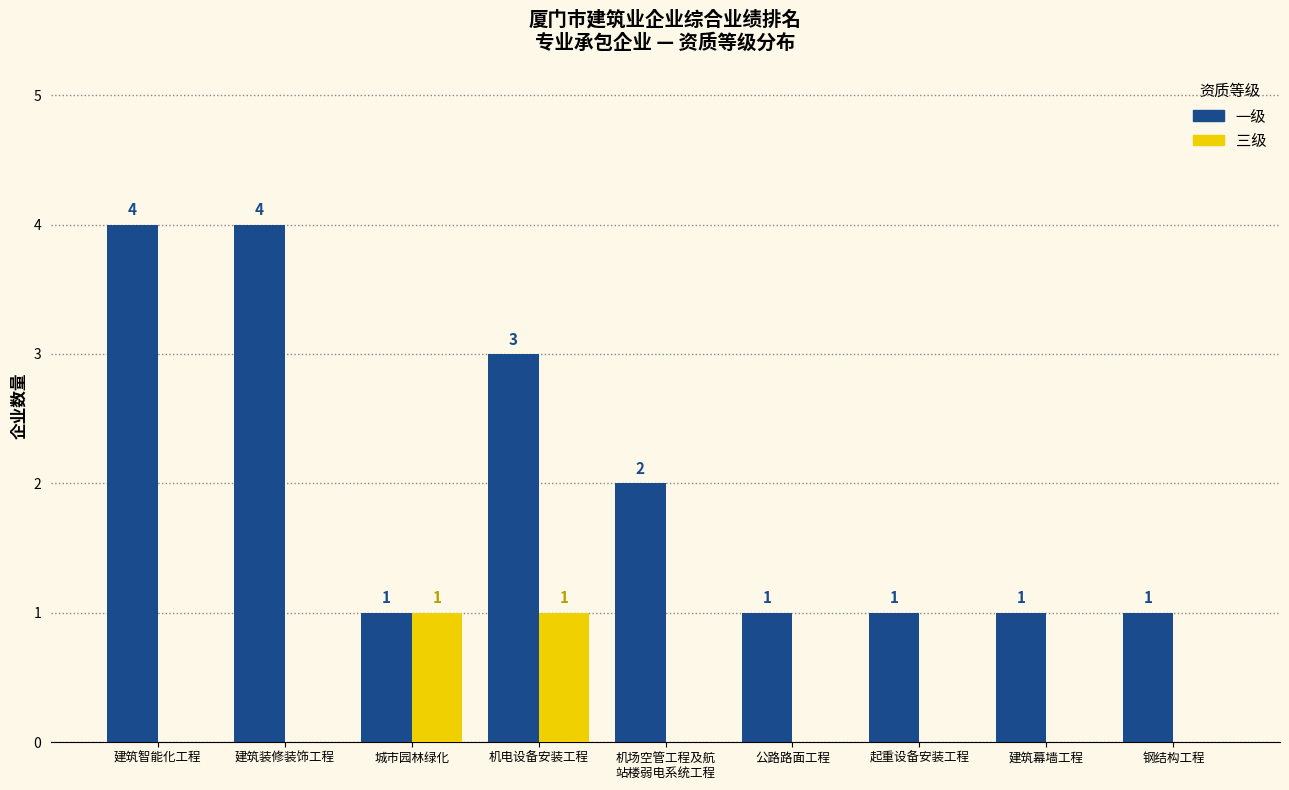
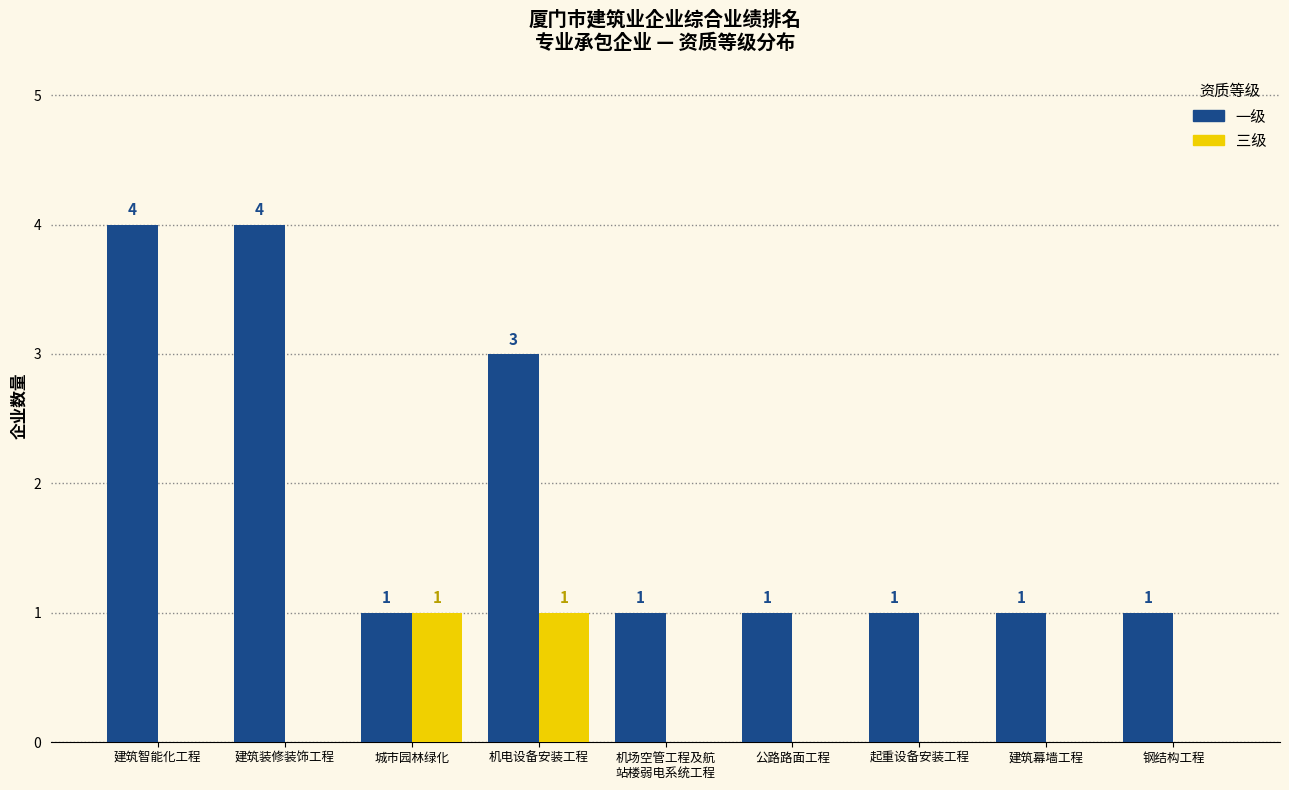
一级, 机场空管工程及航 站楼弱电系统工程: 2 -> 1
